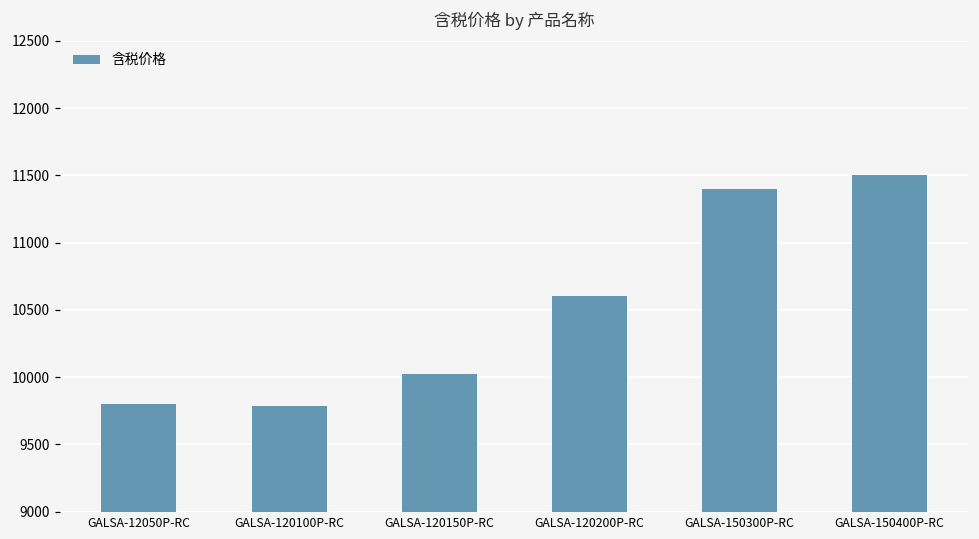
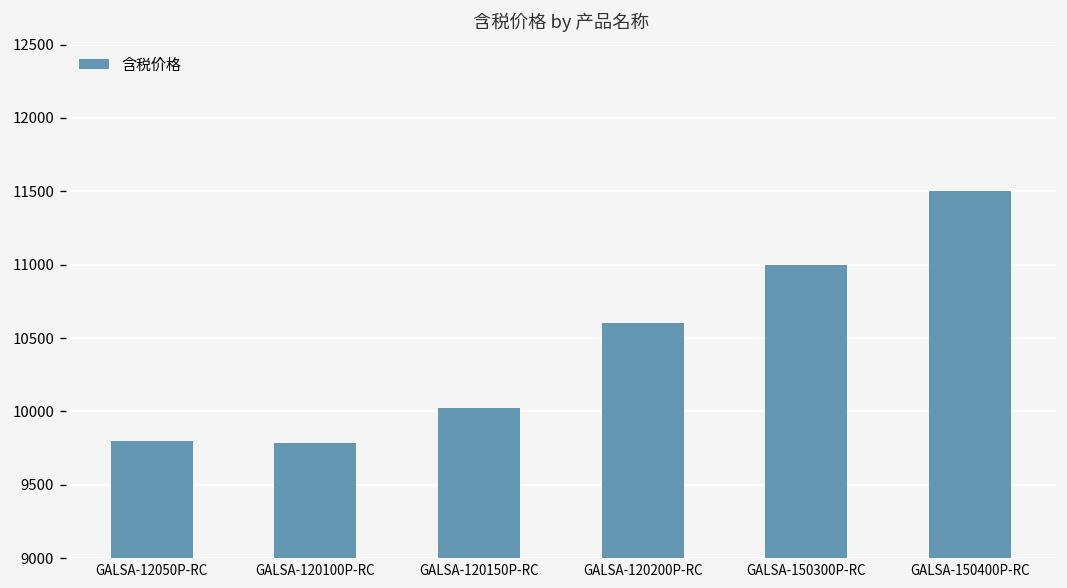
GALSA-150300P-RC: 11400 -> 11000
